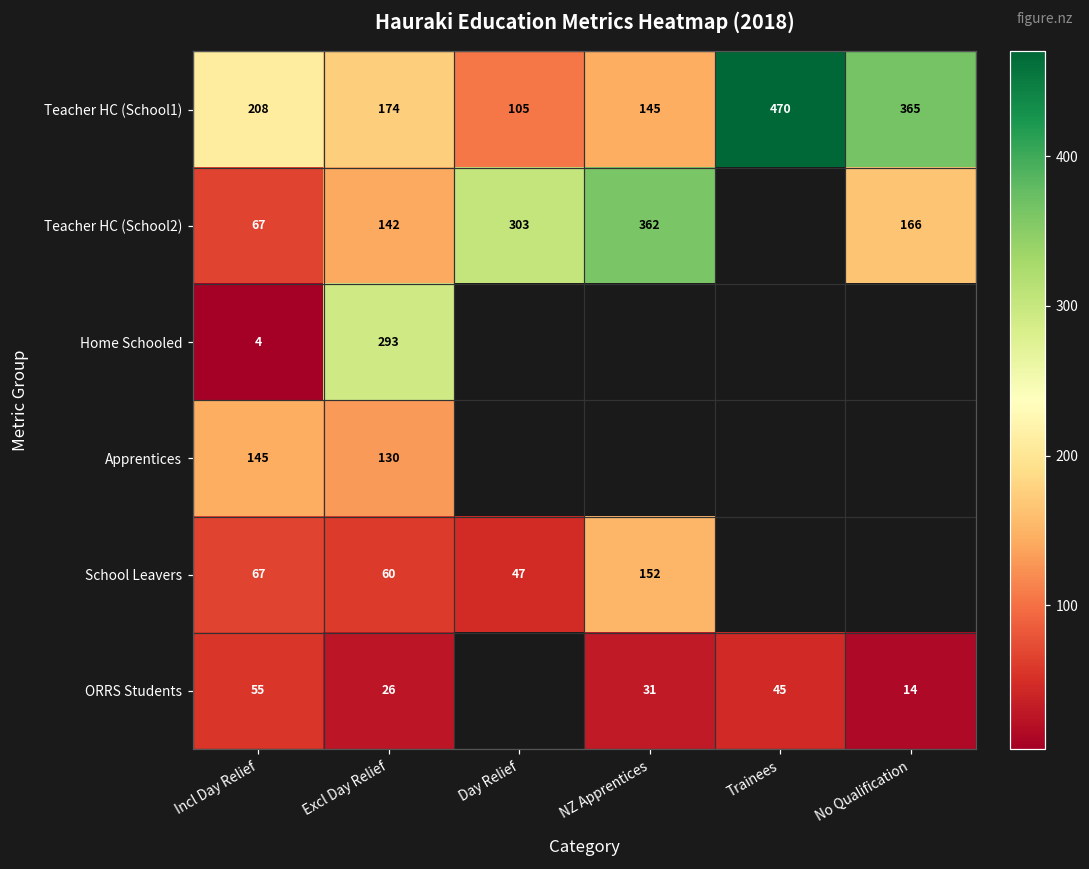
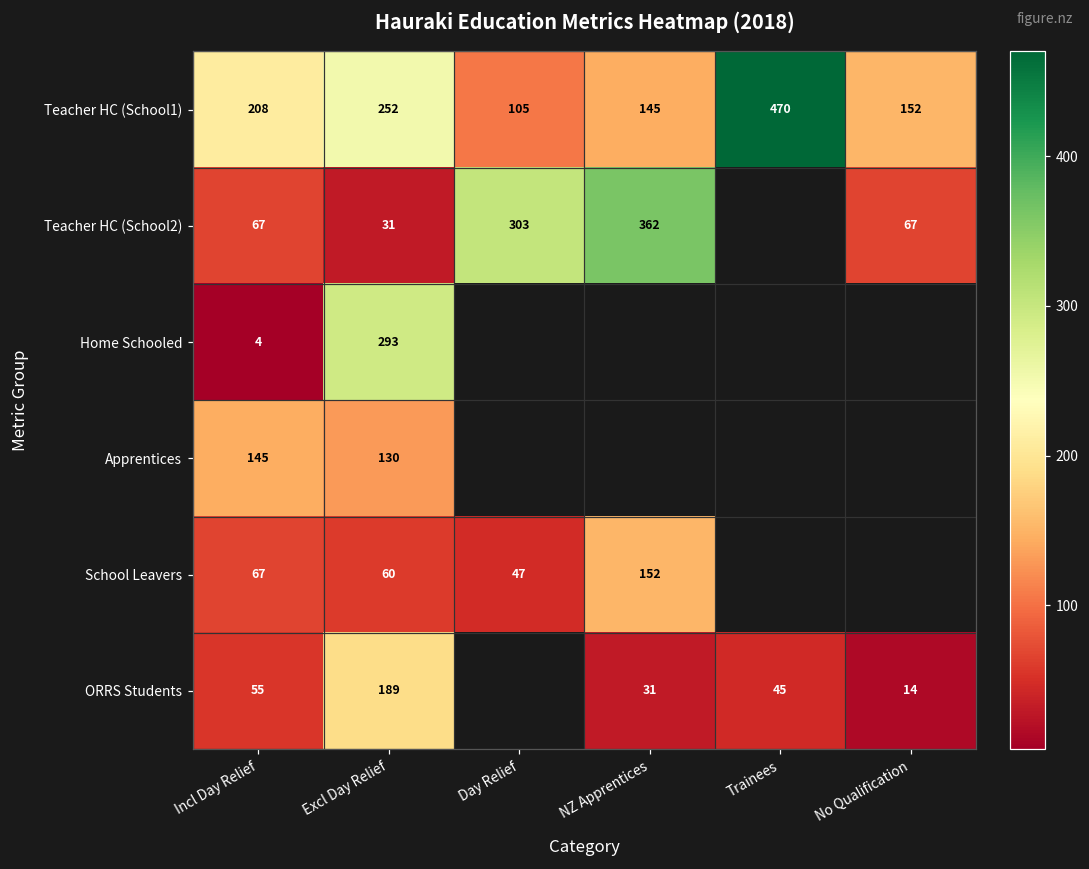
Teacher HC (School1), Excl Day Relief: 174 -> 252
Teacher HC (School1), No Qualification: 365 -> 152
Teacher HC (School2), Excl Day Relief: 142 -> 31
Teacher HC (School2), No Qualification: 166 -> 67
ORRS Students, Excl Day Relief: 26 -> 189
